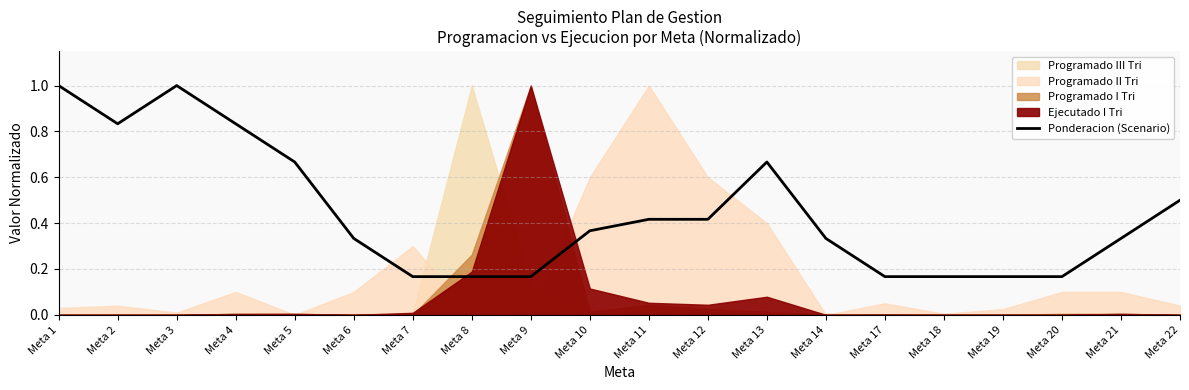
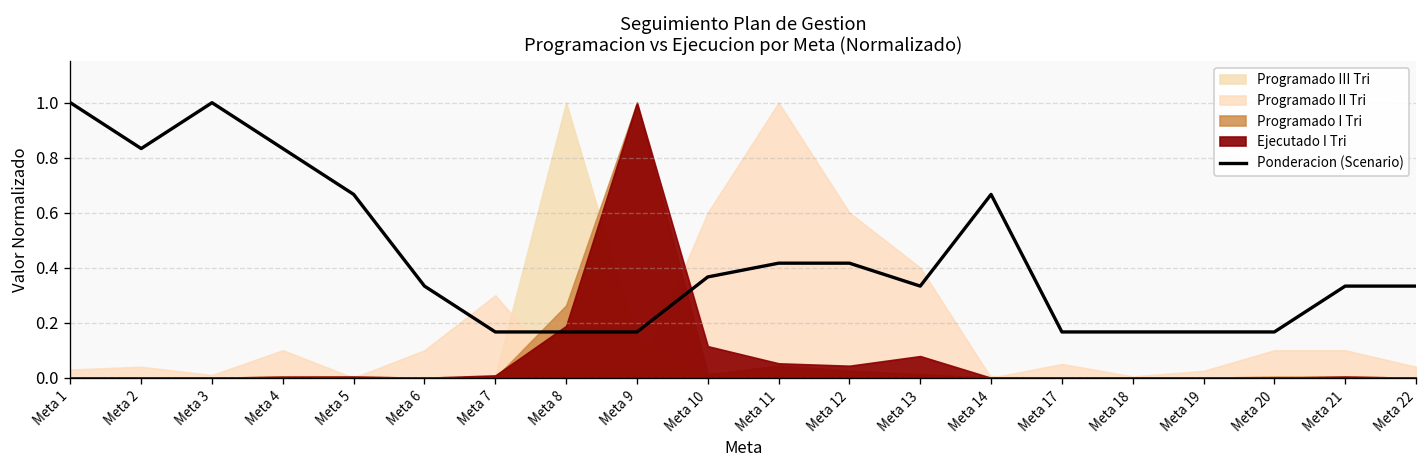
Ponderacion (Scenario), Meta 13: 0.67 -> 0.33
Ponderacion (Scenario), Meta 14: 0.33 -> 0.67
Ponderacion (Scenario), Meta 22: 0.50 -> 0.33
